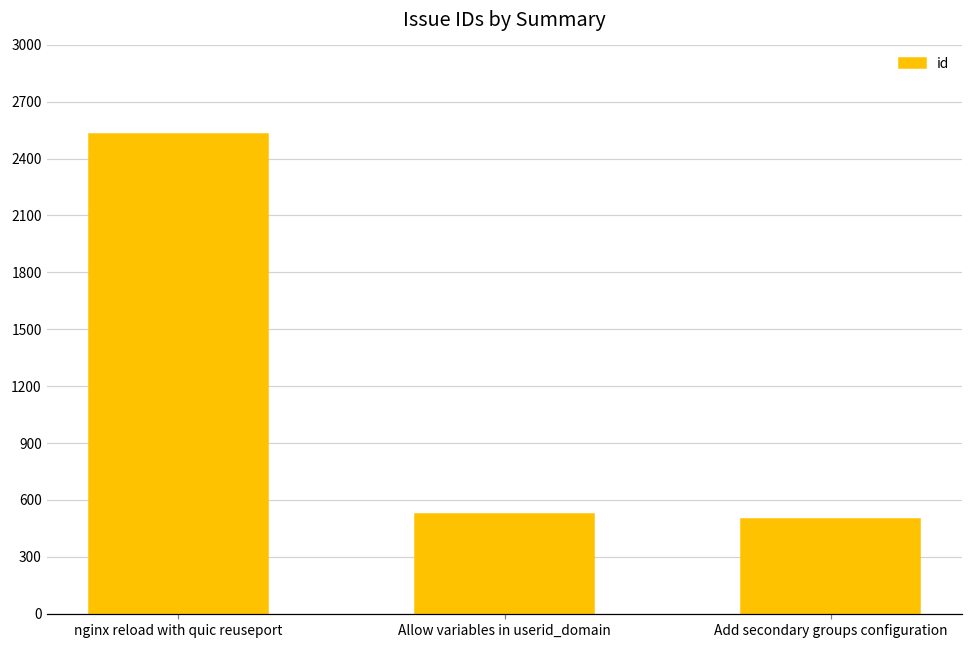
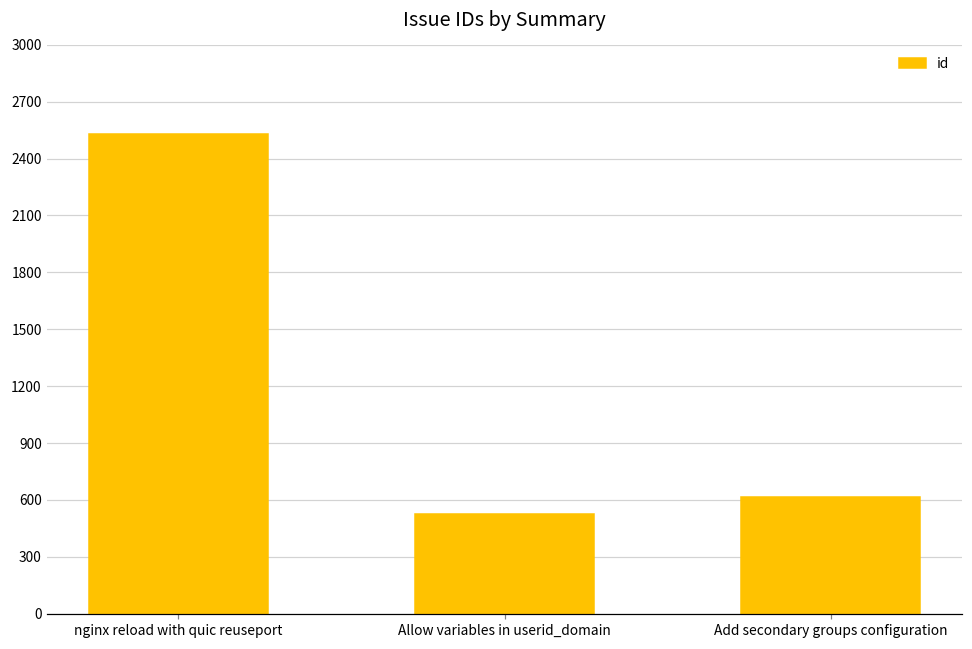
Add secondary groups configuration: 500 -> 620
